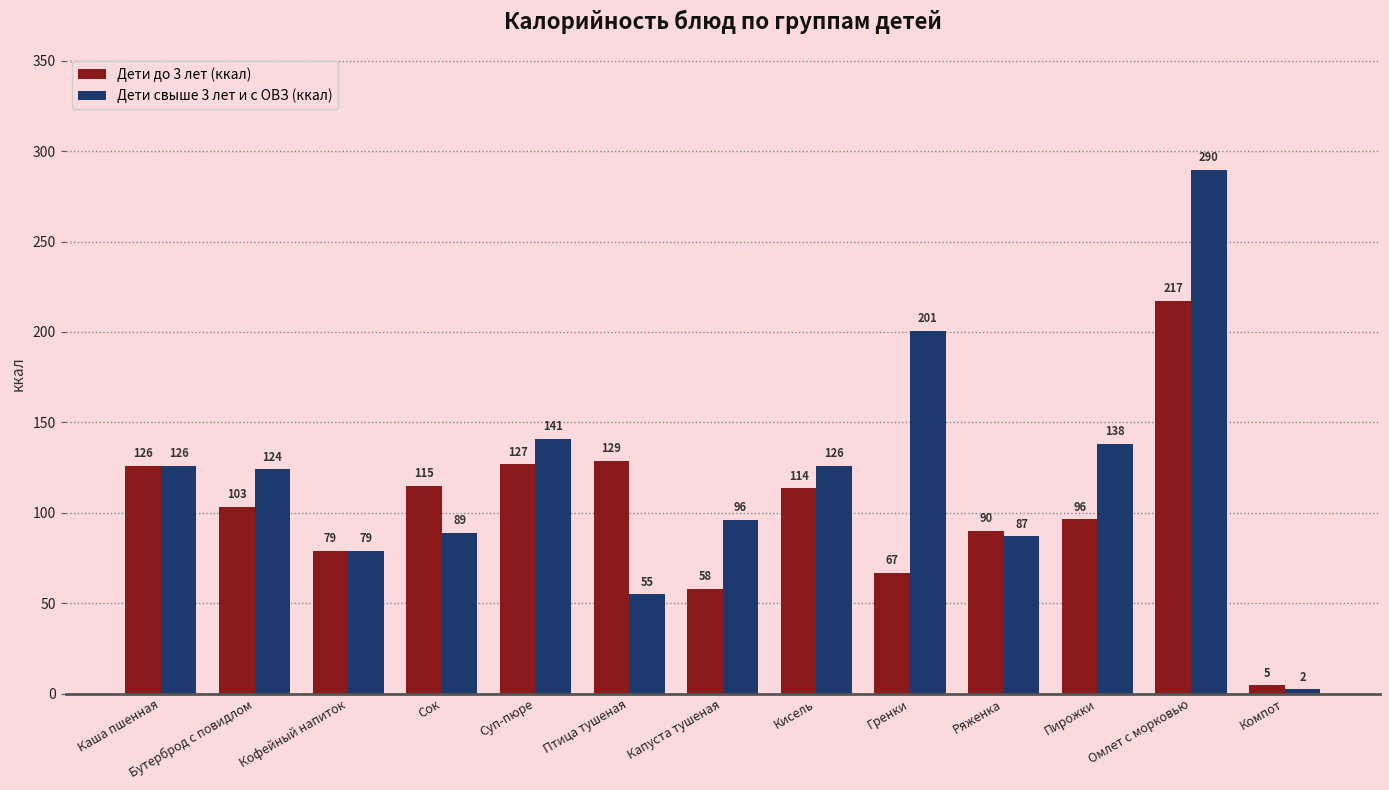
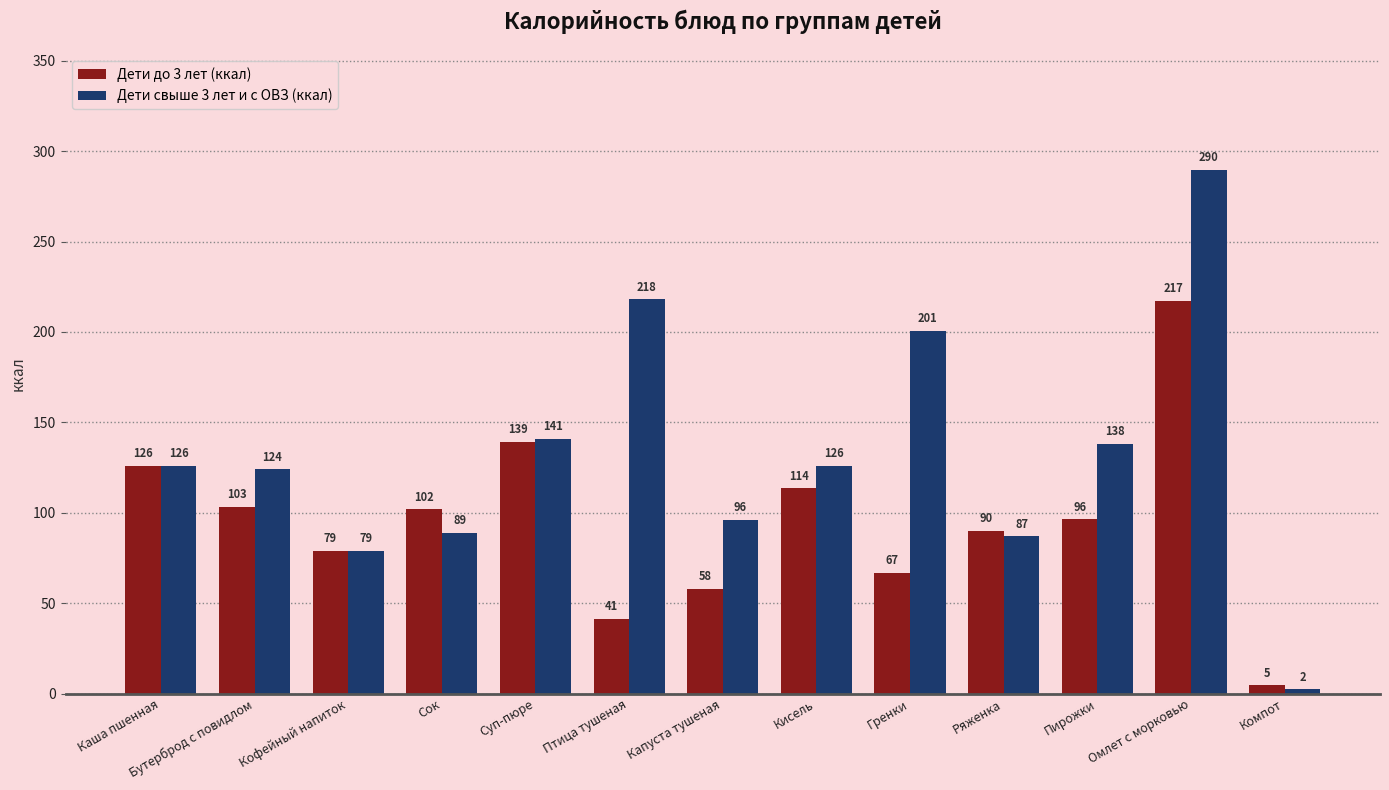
Дети до 3 лет (ккал), Сок: 115 -> 102
Дети до 3 лет (ккал), Суп-пюре: 127 -> 139
Дети до 3 лет (ккал), Птица тушеная: 129 -> 41
Дети свыше 3 лет и с ОВЗ (ккал), Птица тушеная: 55 -> 218
